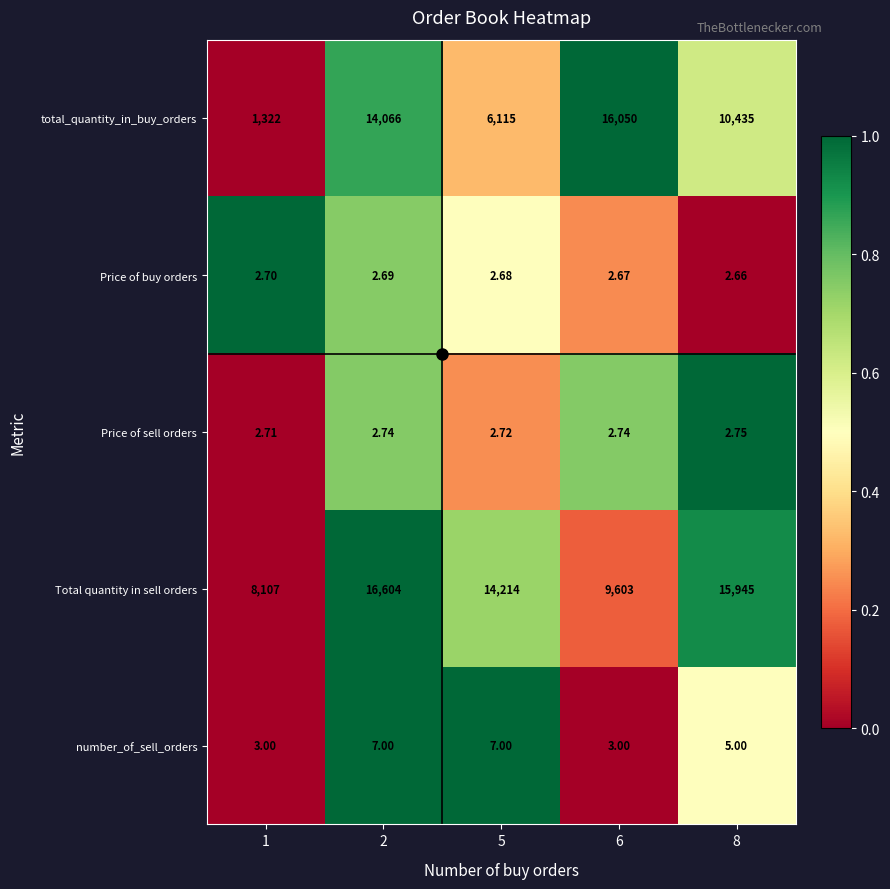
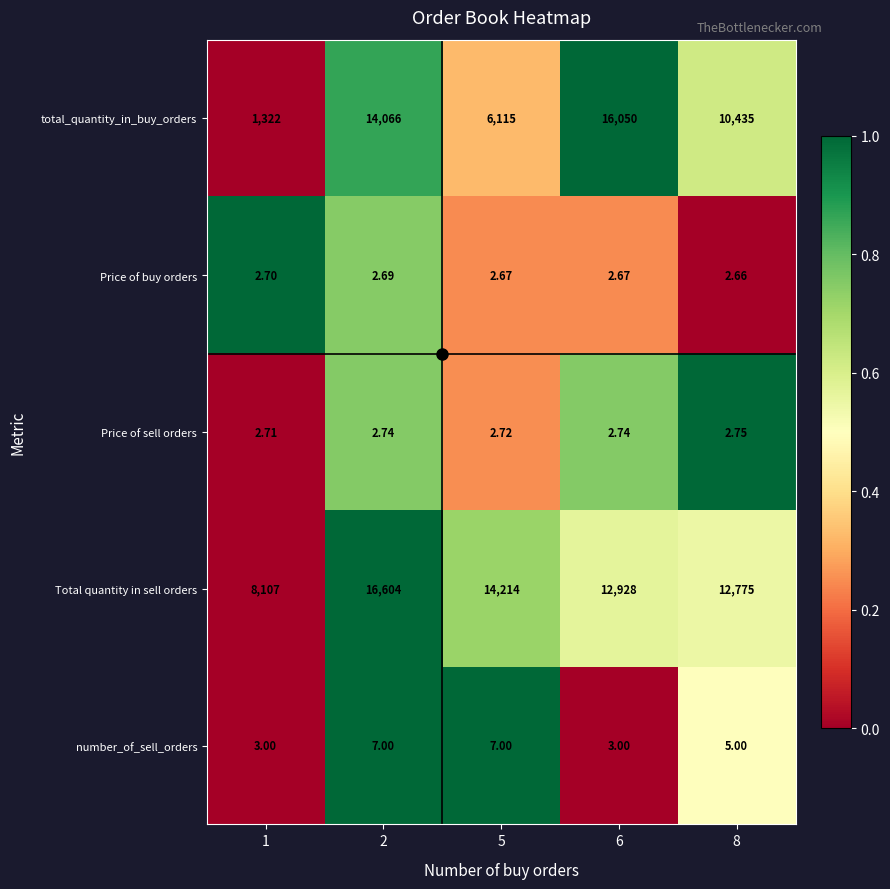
Price of buy orders, 5: 2.68 -> 2.67
Total quantity in sell orders, 6: 9,603 -> 12,928
Total quantity in sell orders, 8: 15,945 -> 12,775
